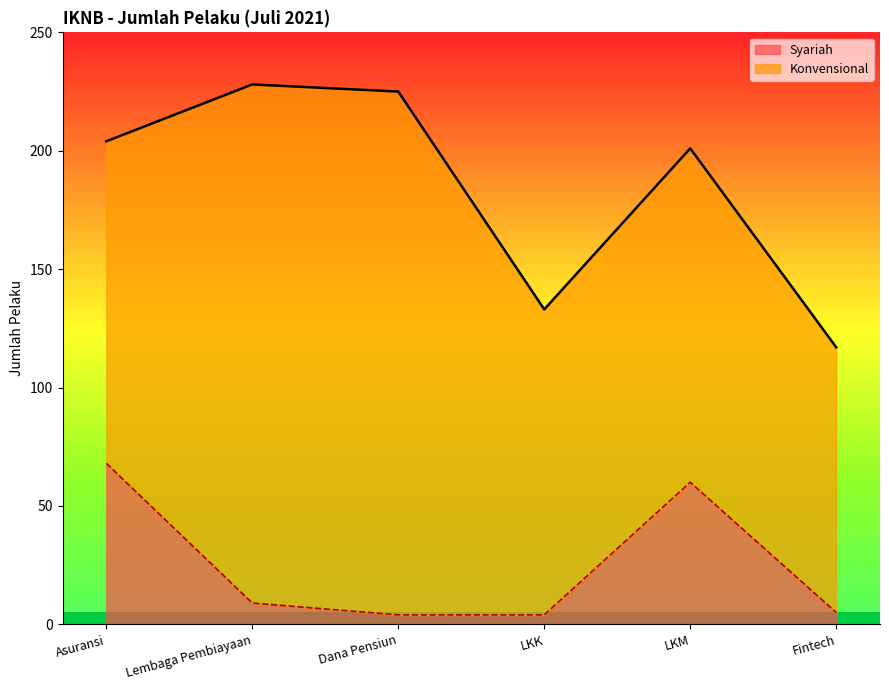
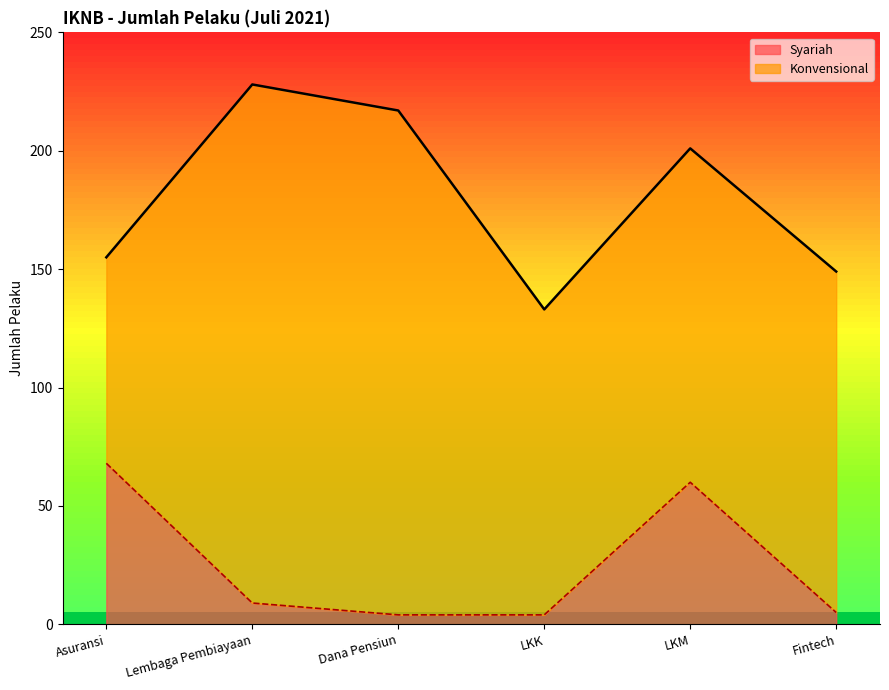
Konvensional, Asuransi: 136 -> 87
Konvensional, Dana Pensiun: 221 -> 213
Konvensional, Fintech: 112 -> 144
